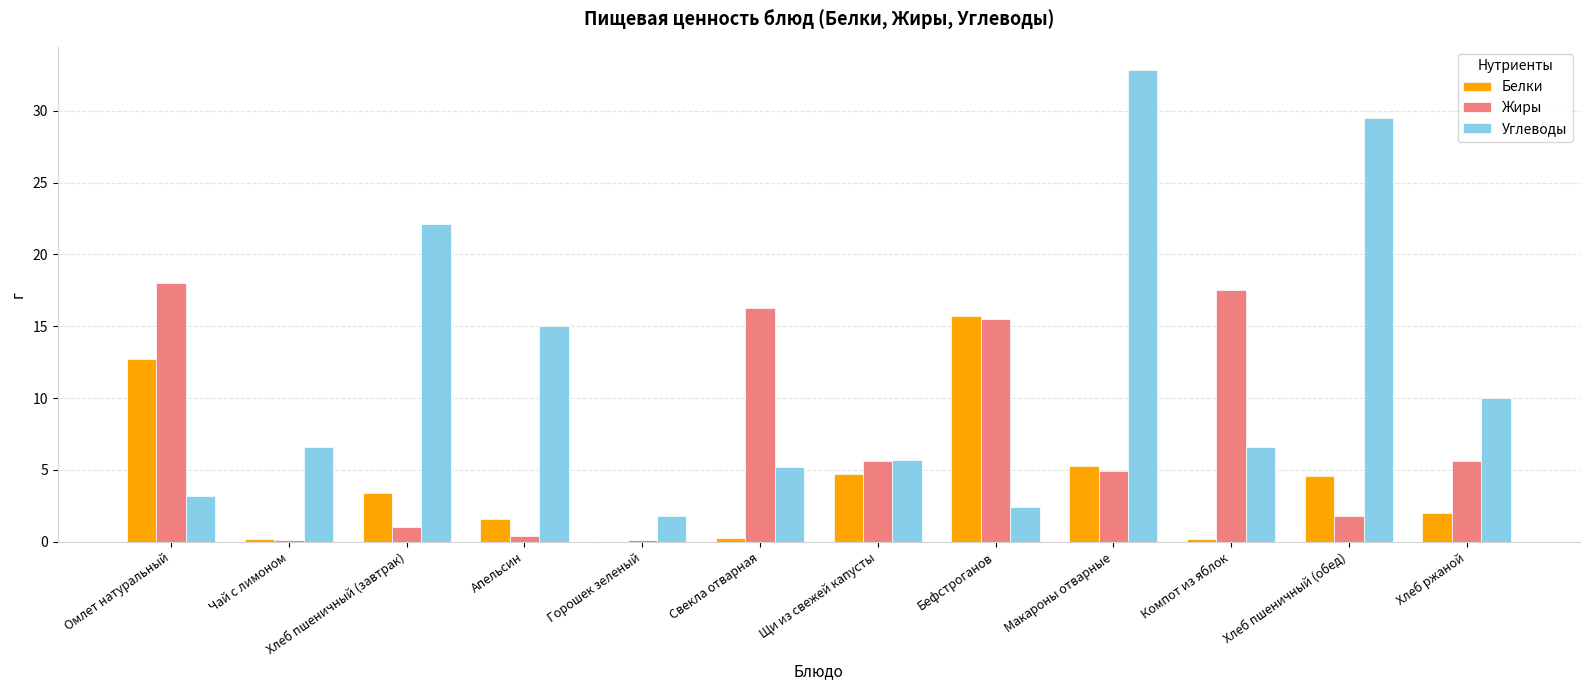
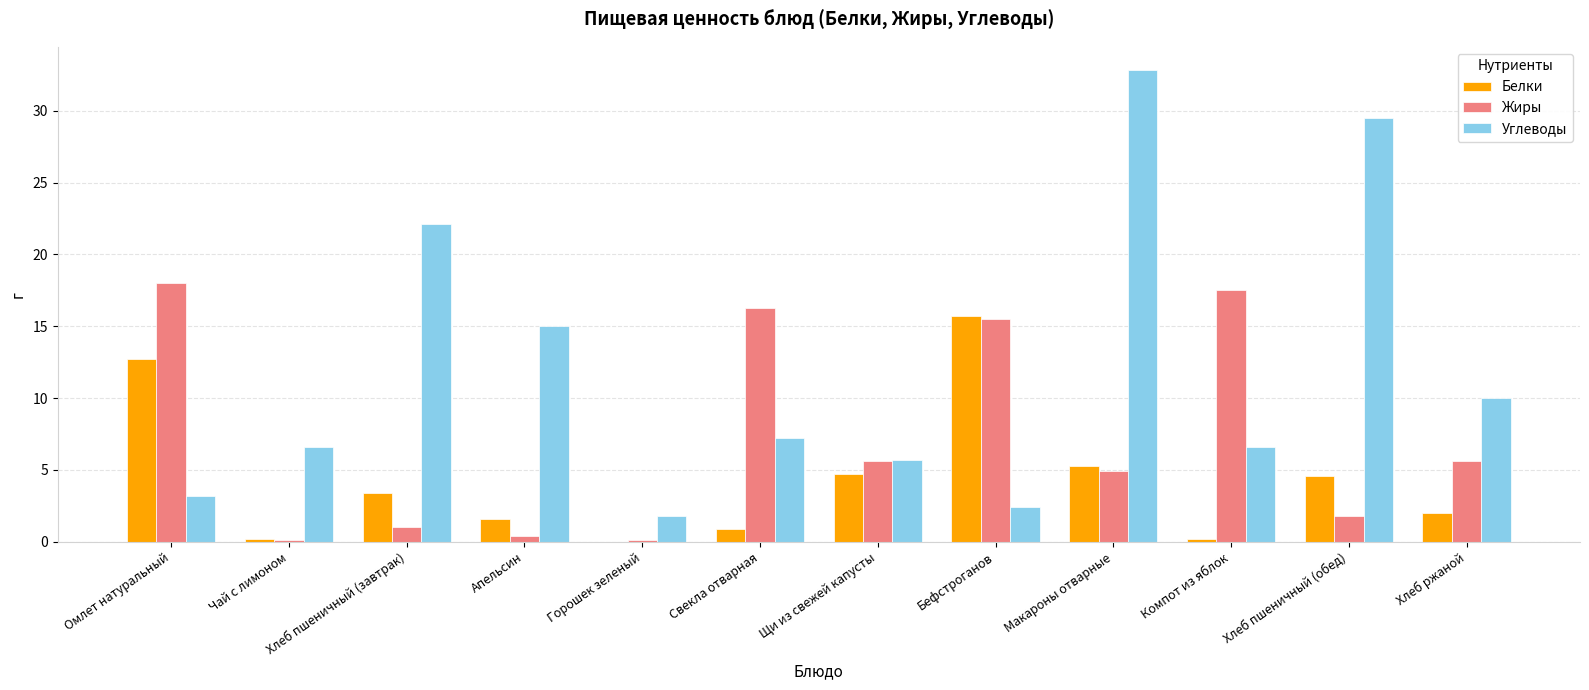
Белки, Свекла отварная: 0.3 -> 0.9
Углеводы, Свекла отварная: 5.2 -> 7.2
